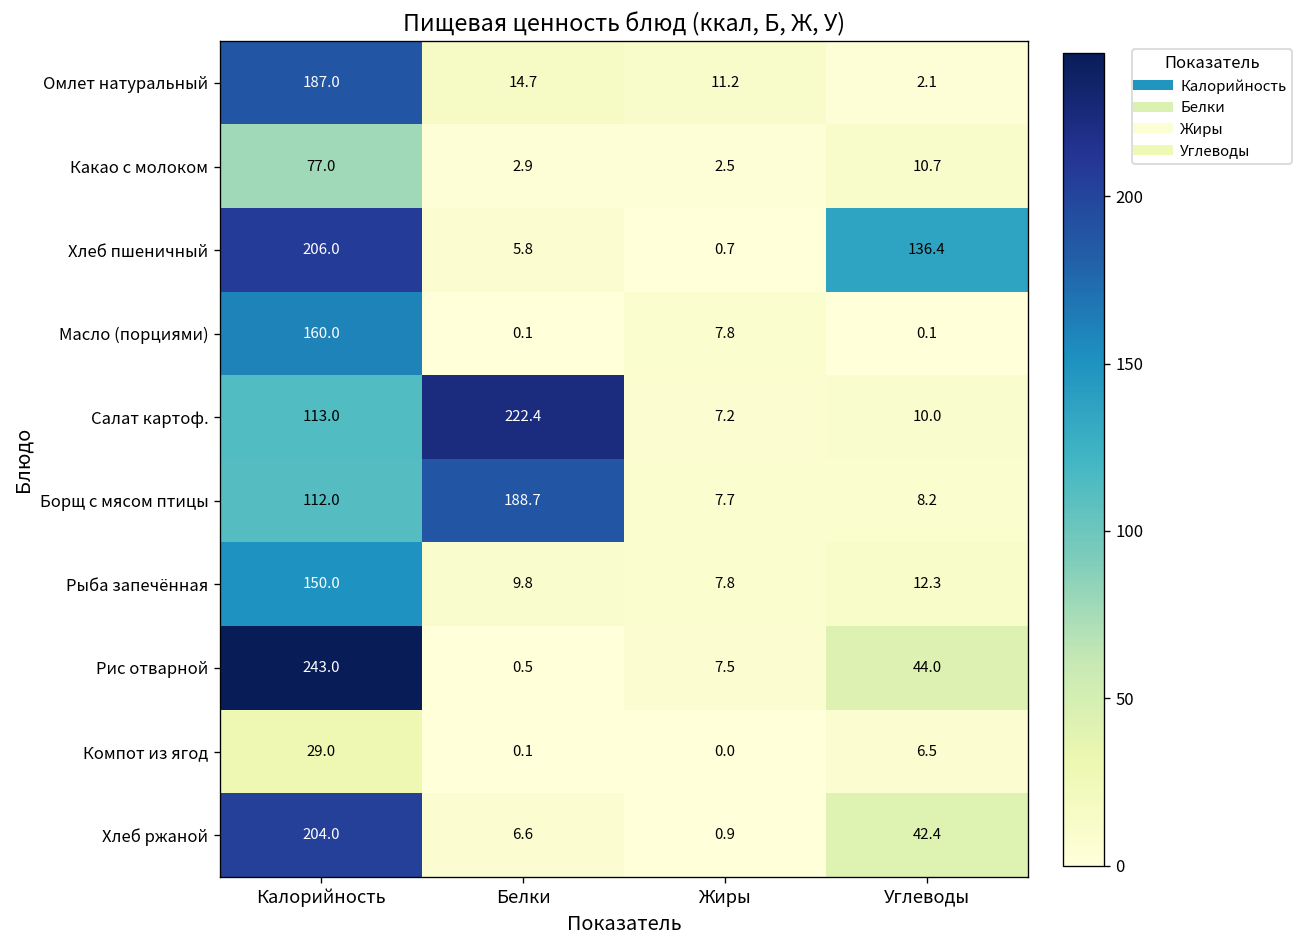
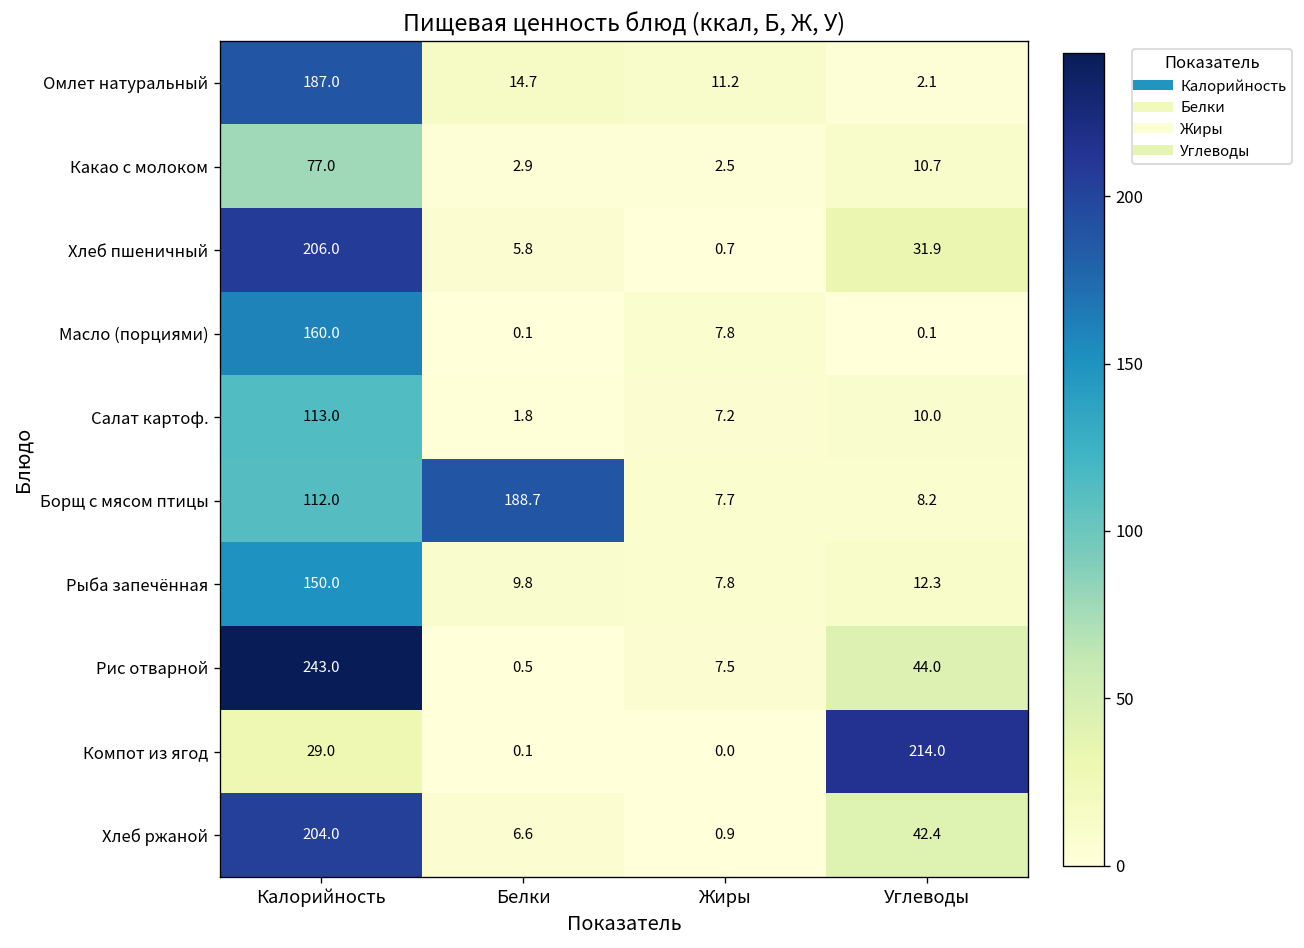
Хлеб пшеничный, Углеводы: 136.4 -> 31.9
Салат картоф., Белки: 222.4 -> 1.8
Компот из ягод, Углеводы: 6.5 -> 214.0
